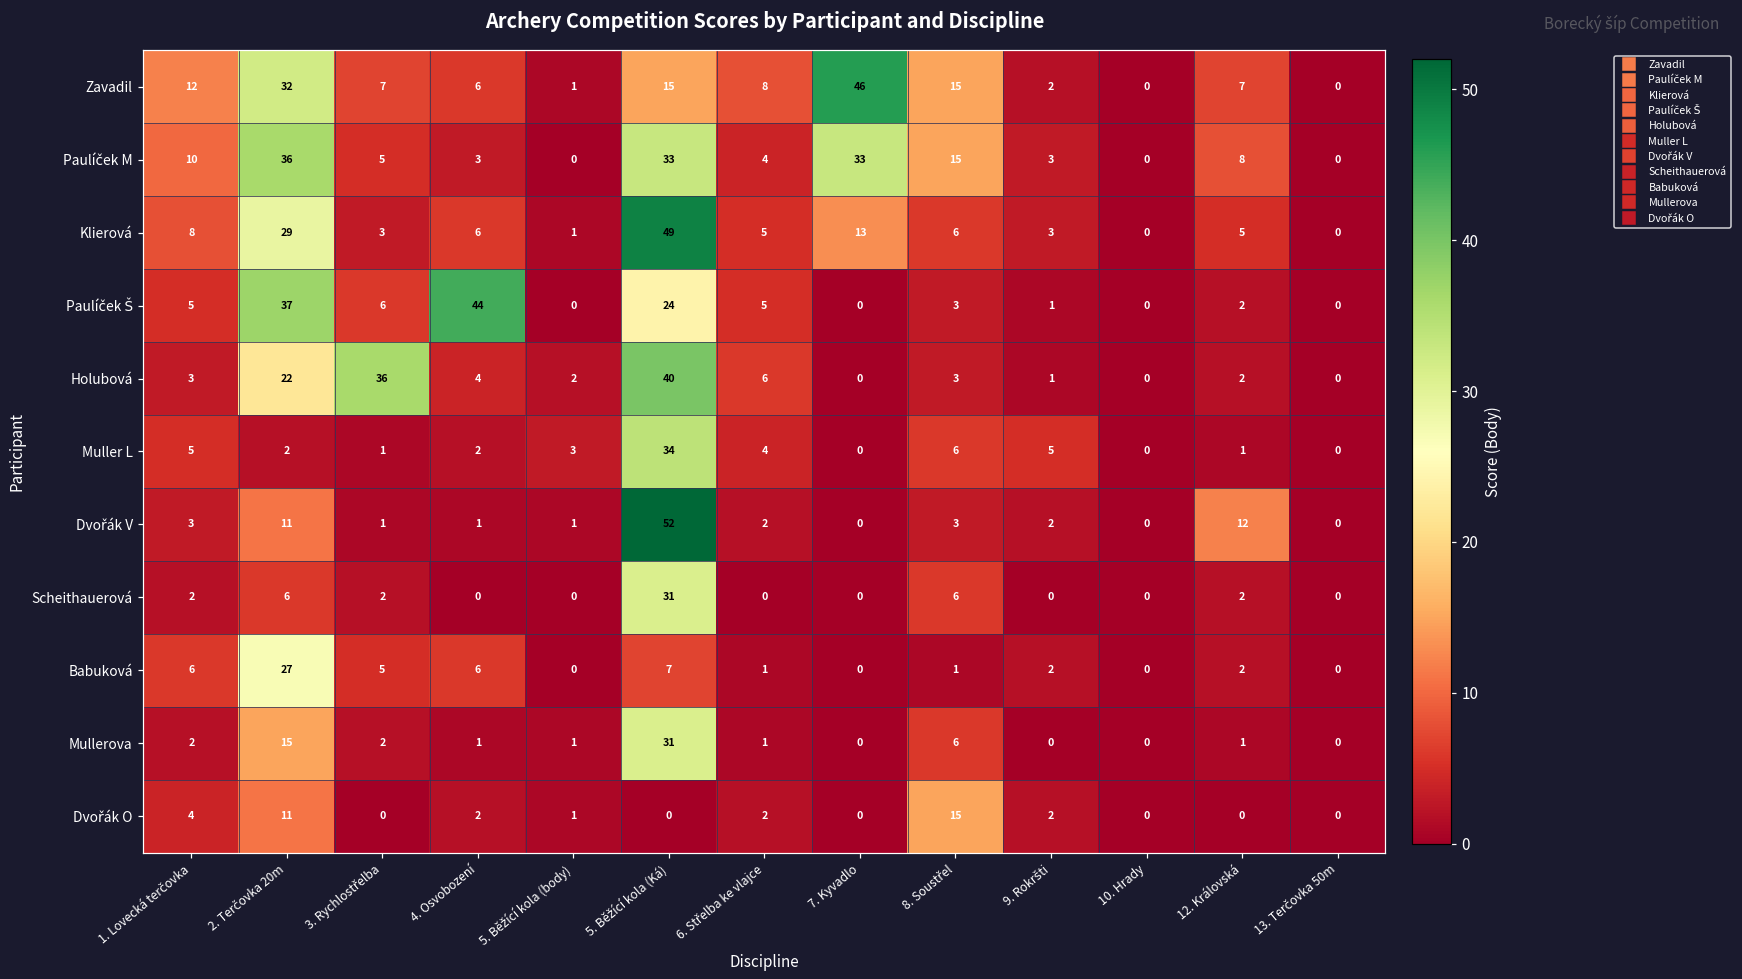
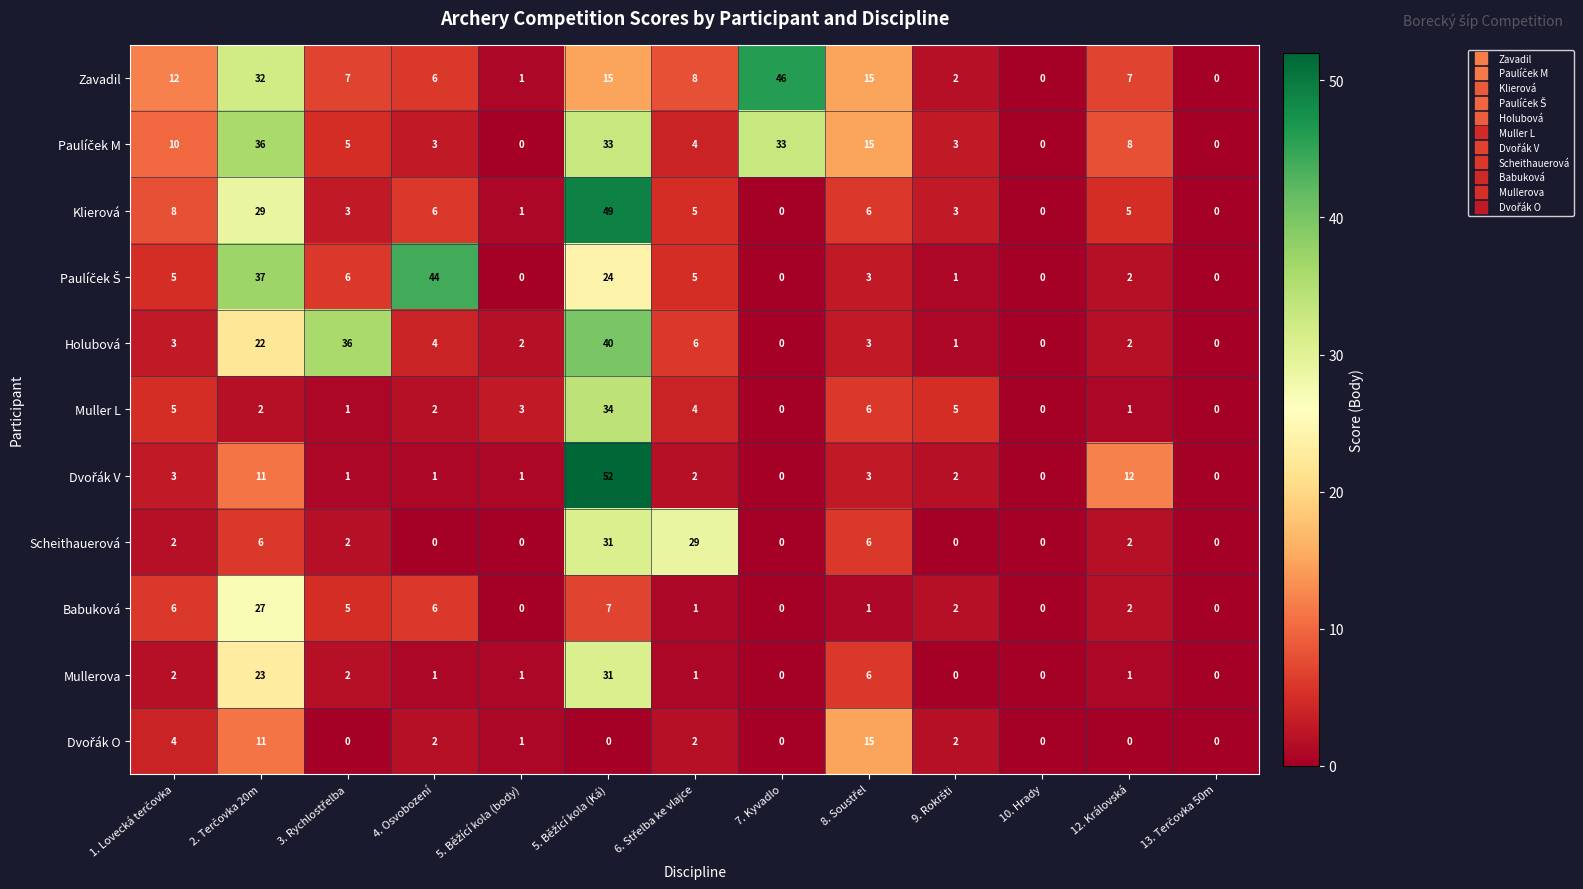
Klierová, 7. Kyvadlo: 13 -> 0
Scheithauerová, 6. Střelba ke vlajce: 0 -> 29
Mullerova, 2. Terčovka 20m: 15 -> 23
